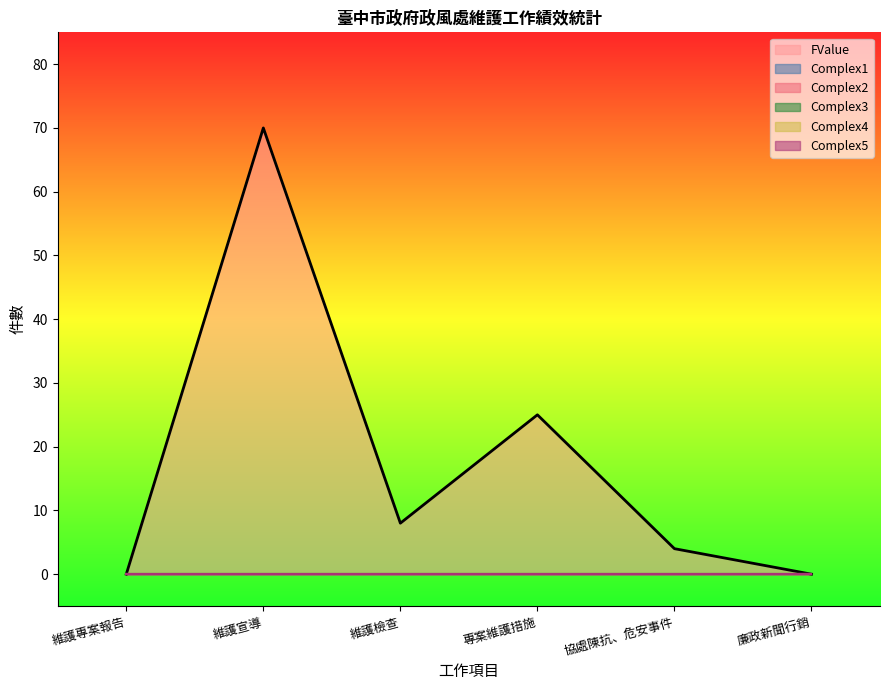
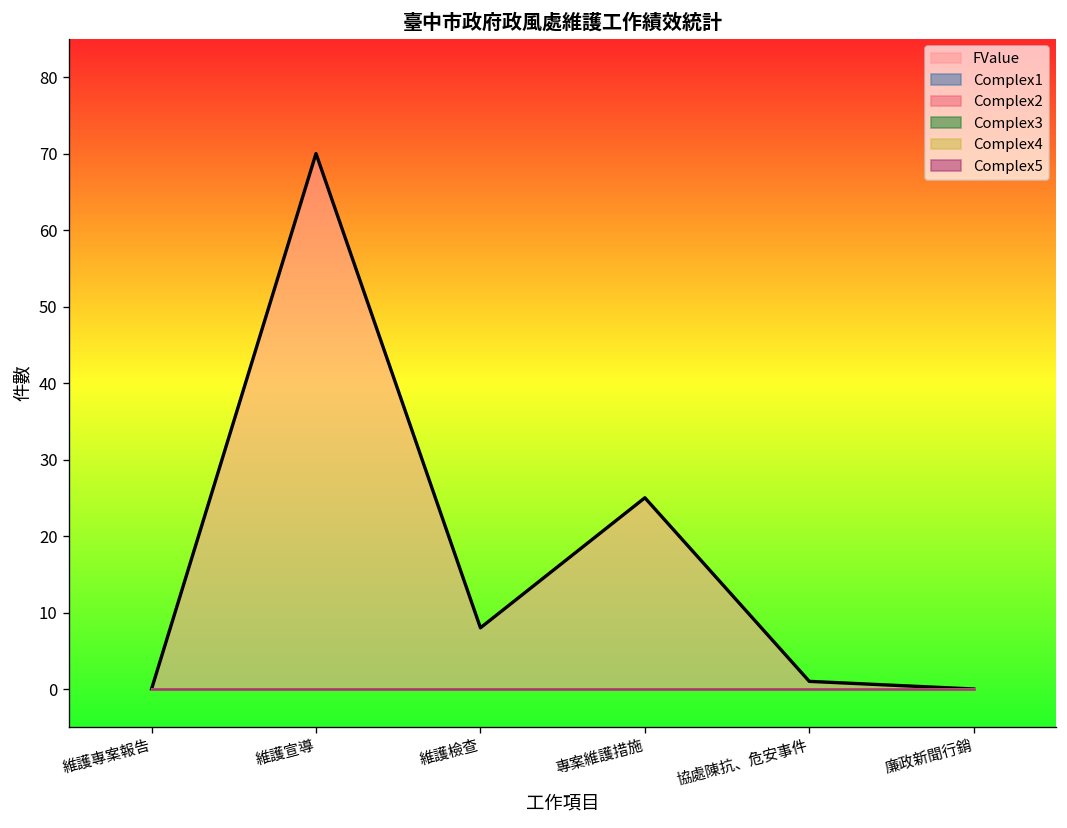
FValue, 協處陳抗、危安事件: 4 -> 1
